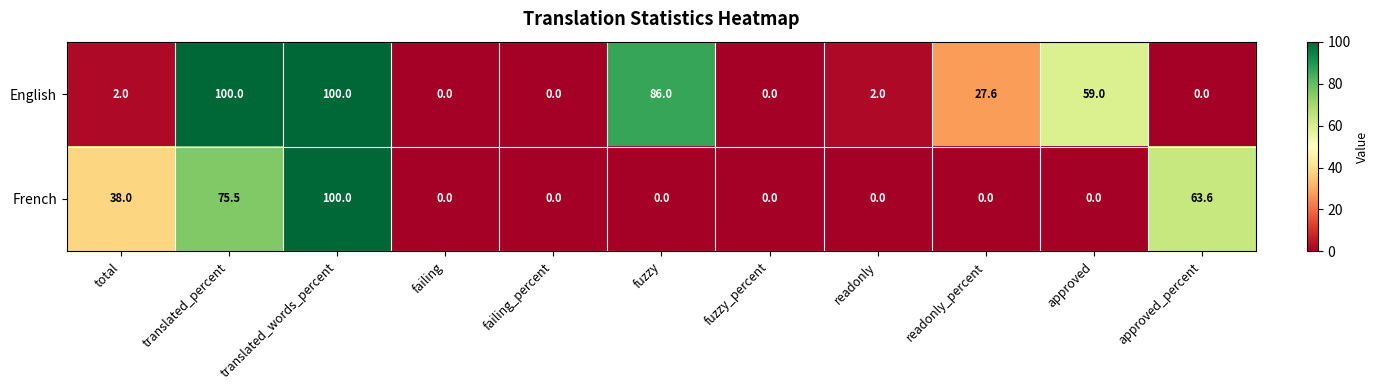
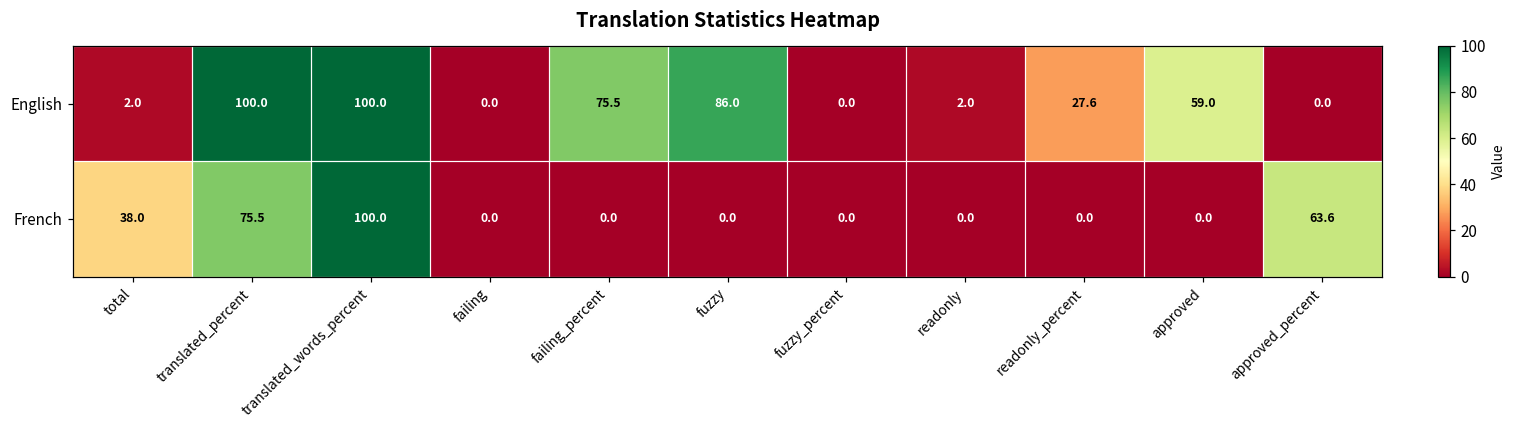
English, failing_percent: 0.0 -> 75.5
